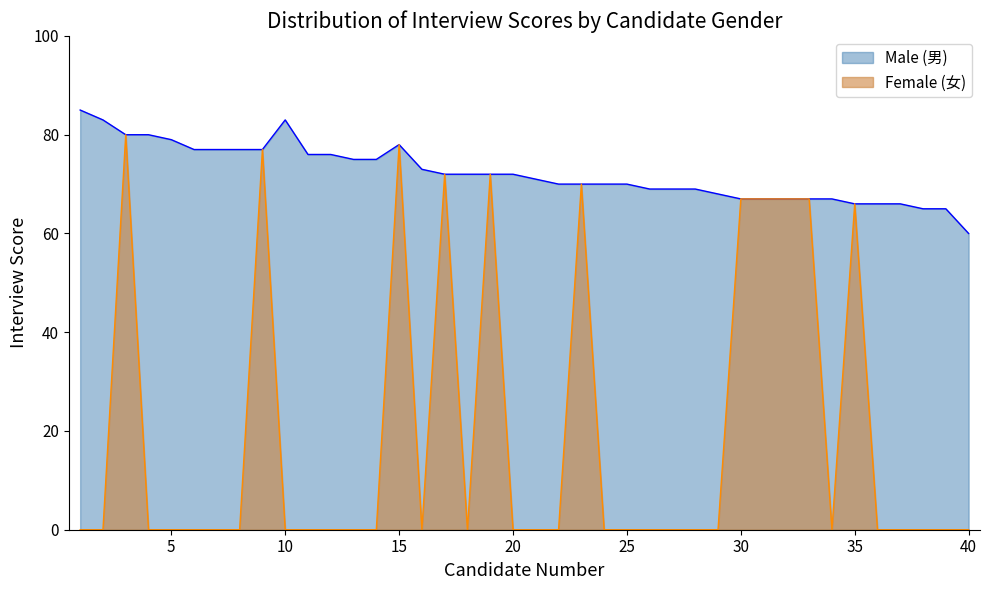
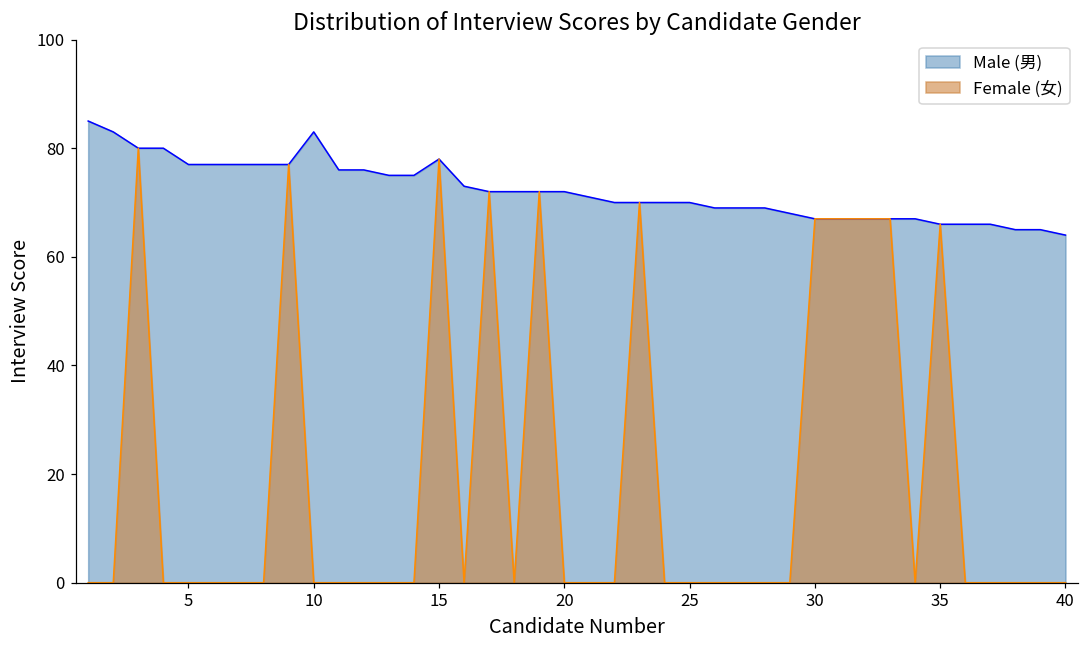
Male (男), 5: 79 -> 77
Male (男), 40: 60 -> 64
